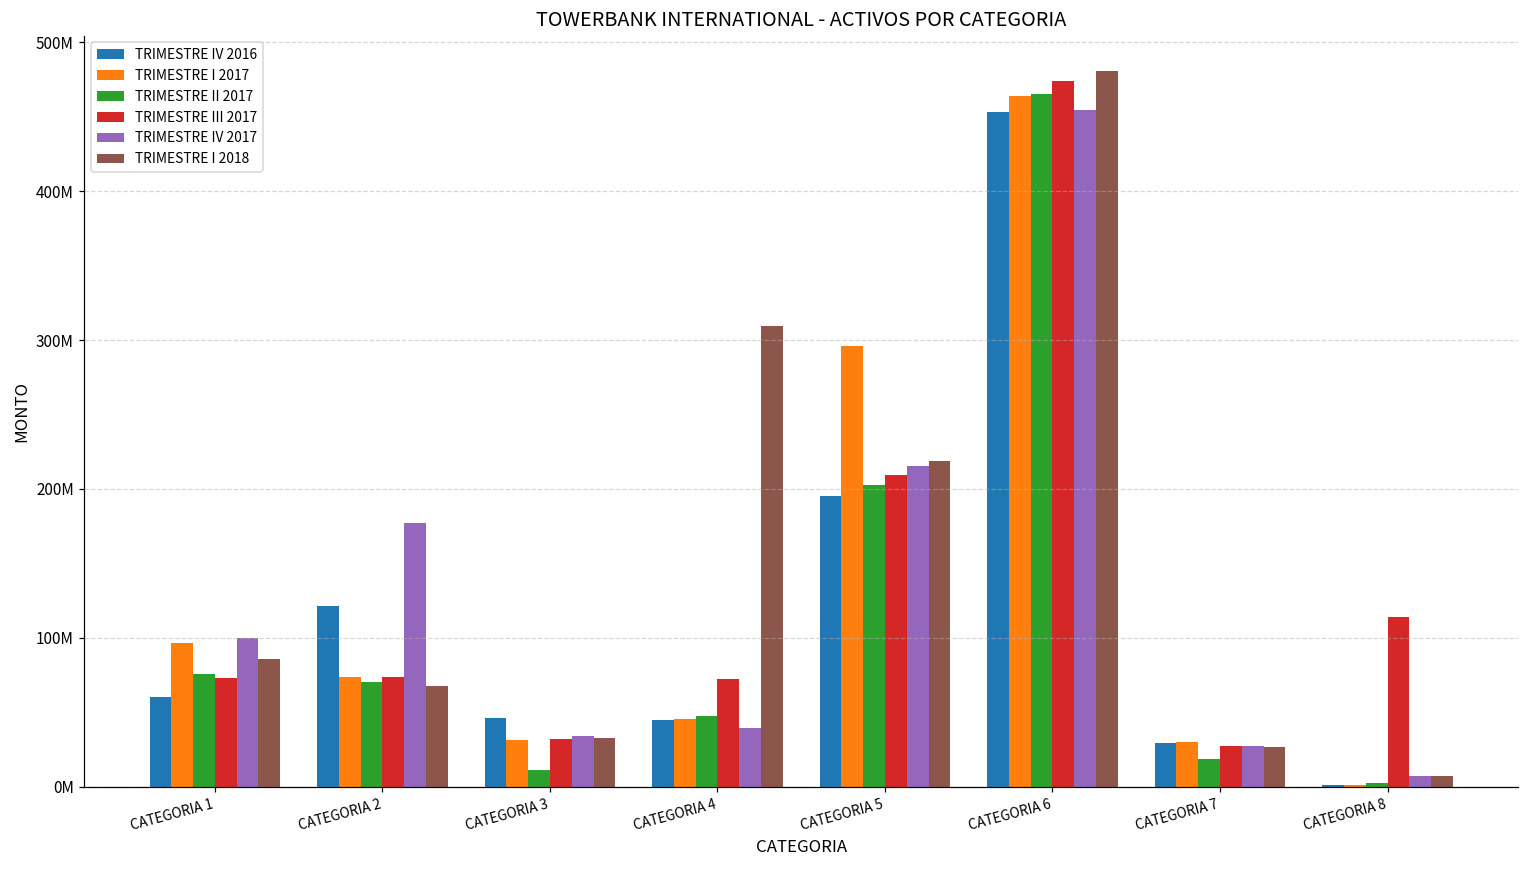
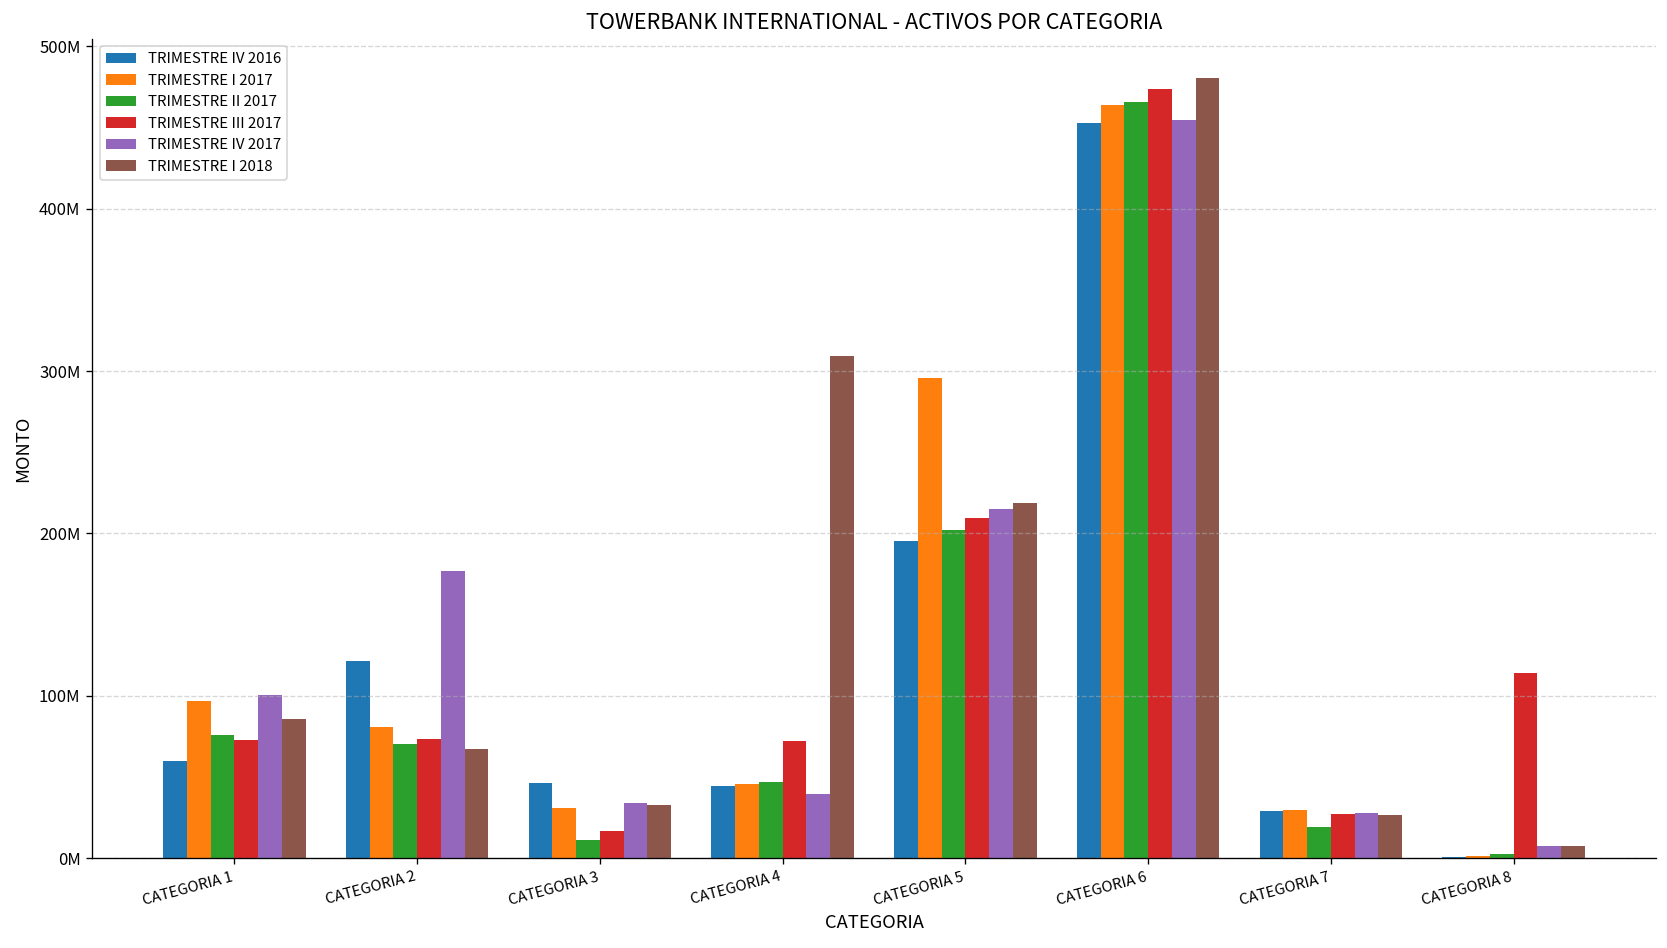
TRIMESTRE I 2017, CATEGORIA 2: 74000000 -> 81000000
TRIMESTRE III 2017, CATEGORIA 3: 32000000 -> 17000000
